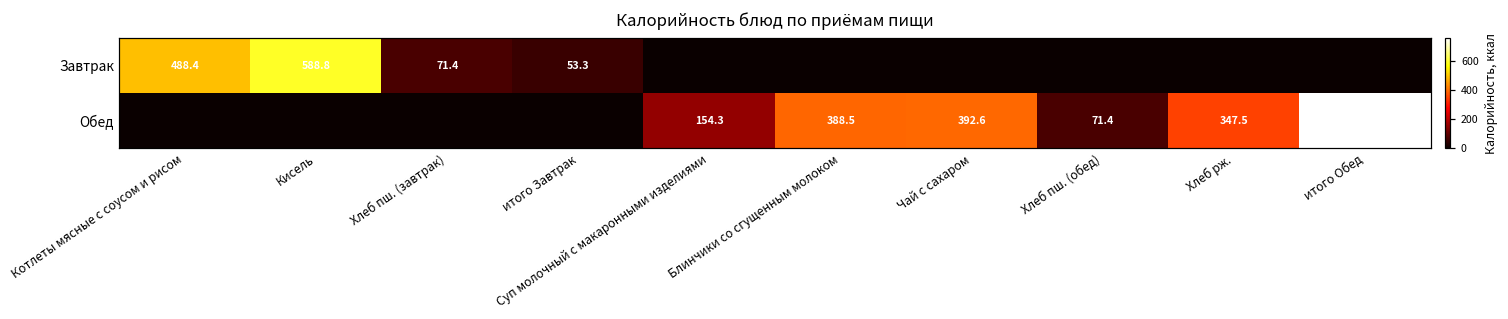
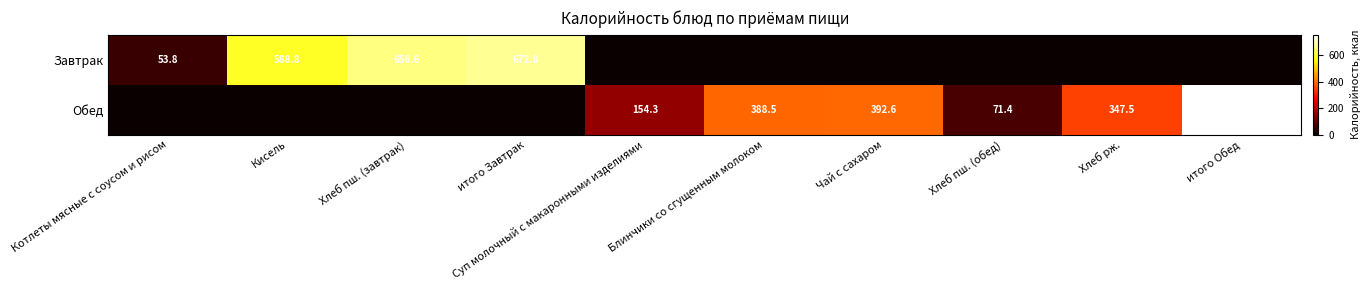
Завтрак, Котлеты мясные с соусом и рисом: 488.4 -> 53.8
Завтрак, Хлеб пш. (завтрак): 71.4 -> 656.6
Завтрак, итого Завтрак: 53.3 -> 672.8
